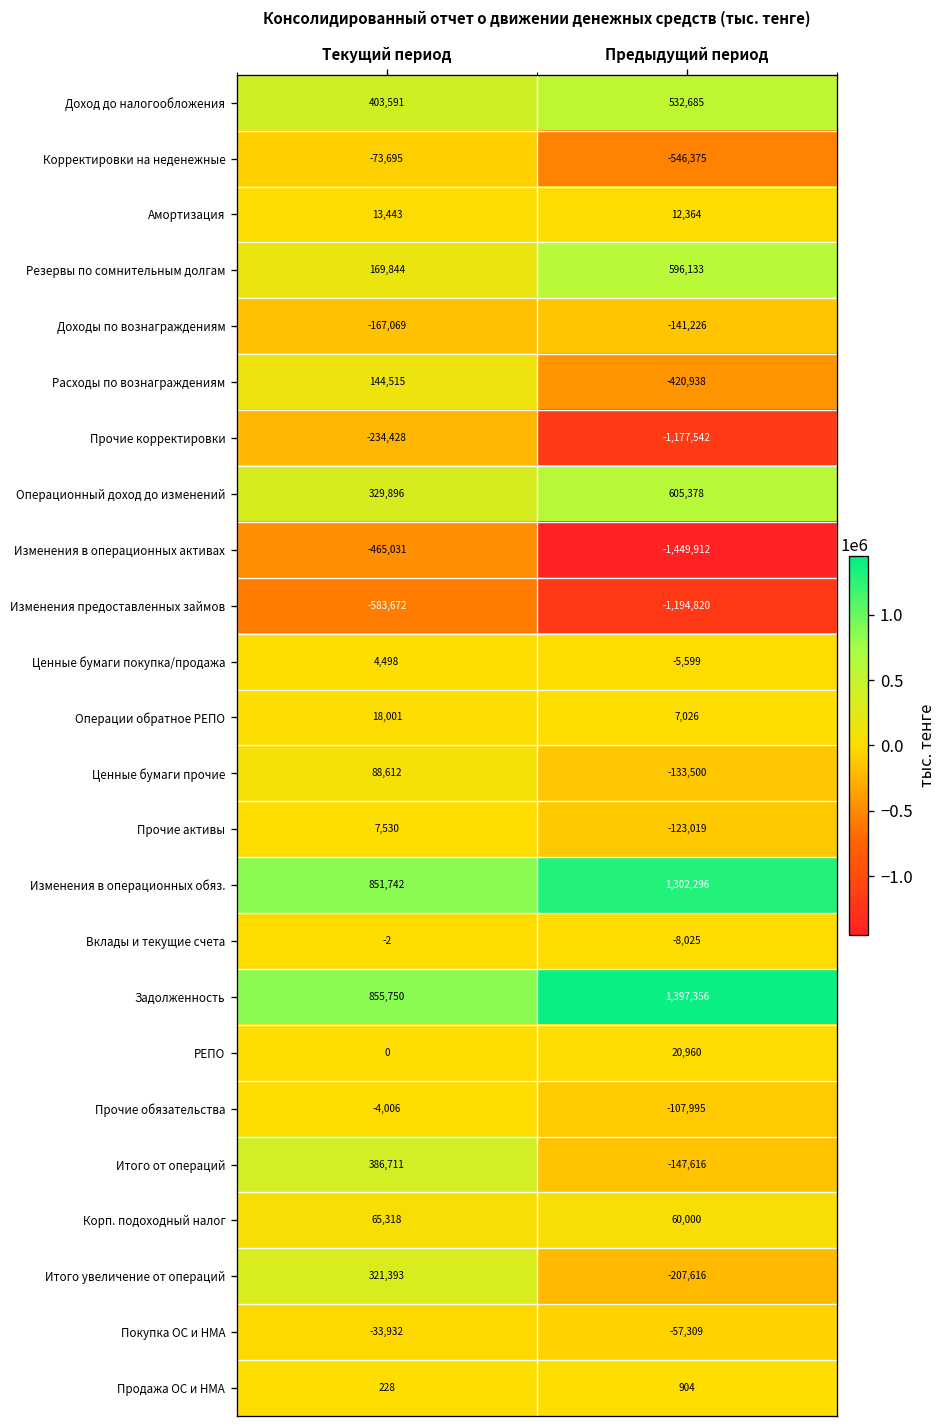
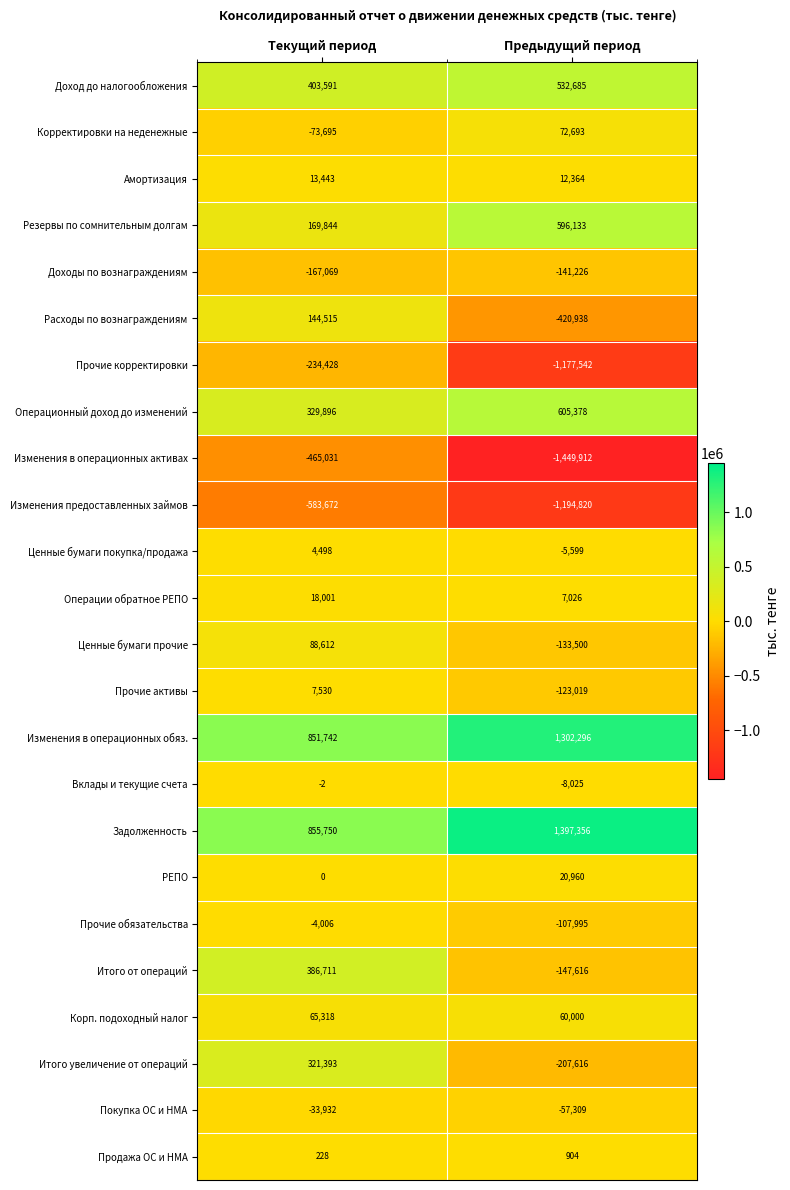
Корректировки на неденежные, Предыдущий период: -546,375 -> 72,693
